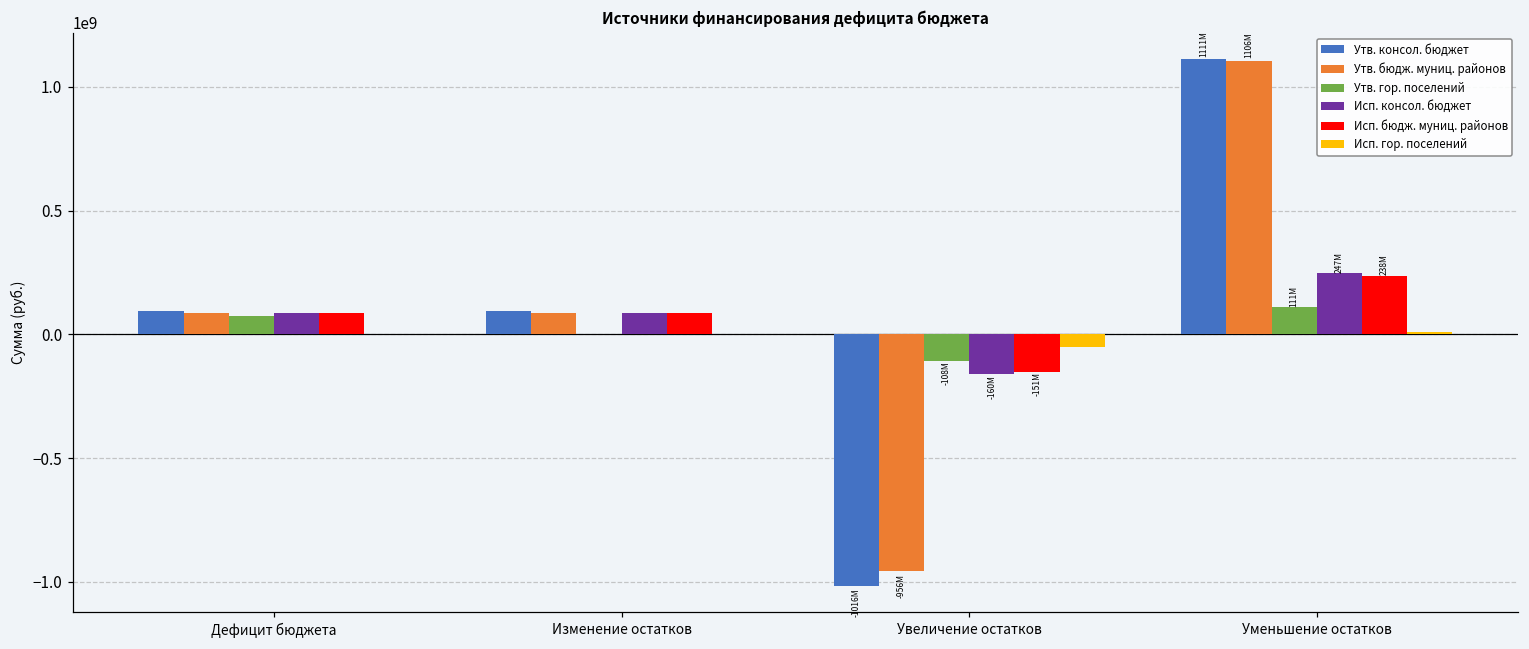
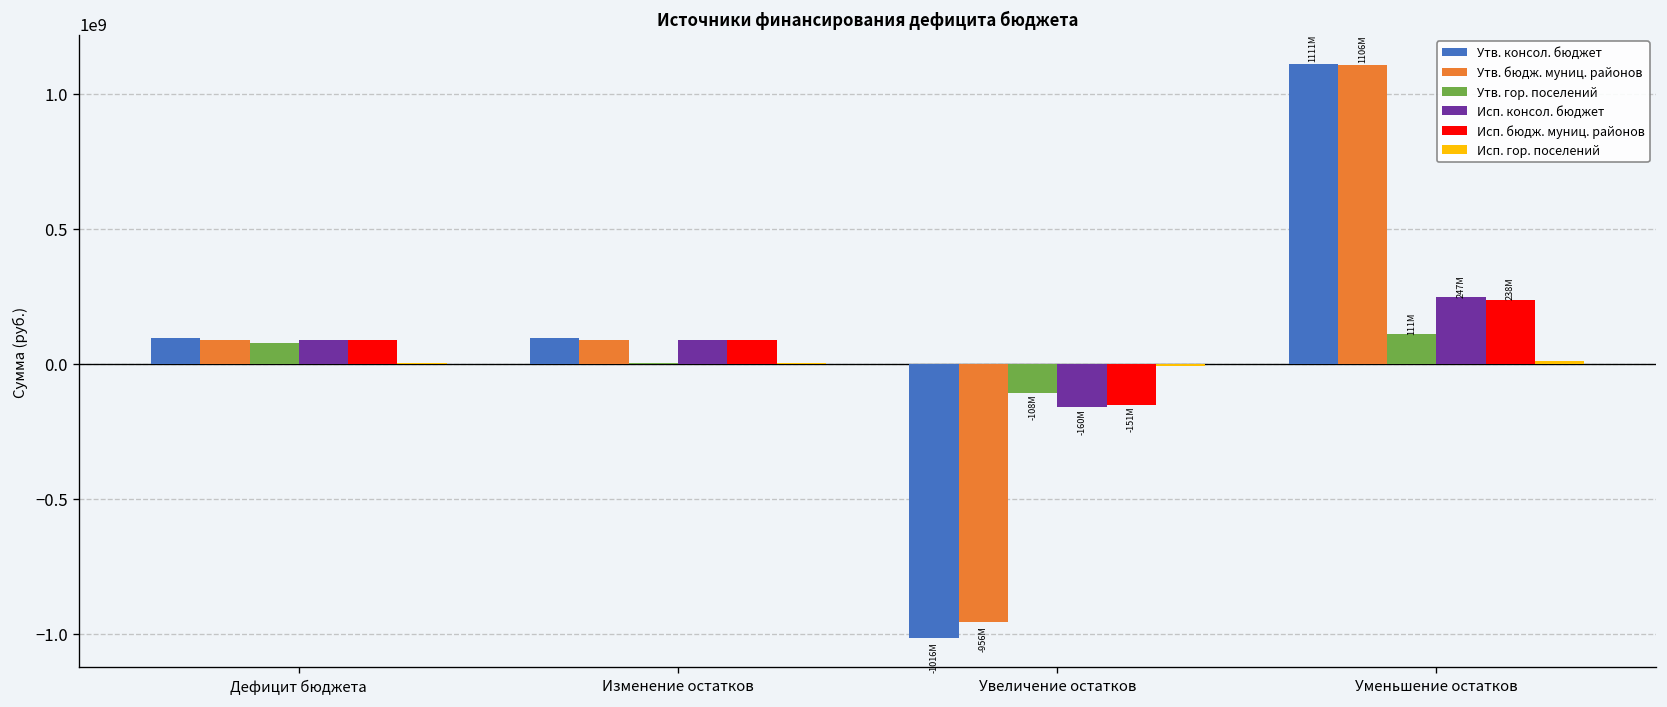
Исп. гор. поселений, Увеличение остатков: -50000000 -> -10000000
